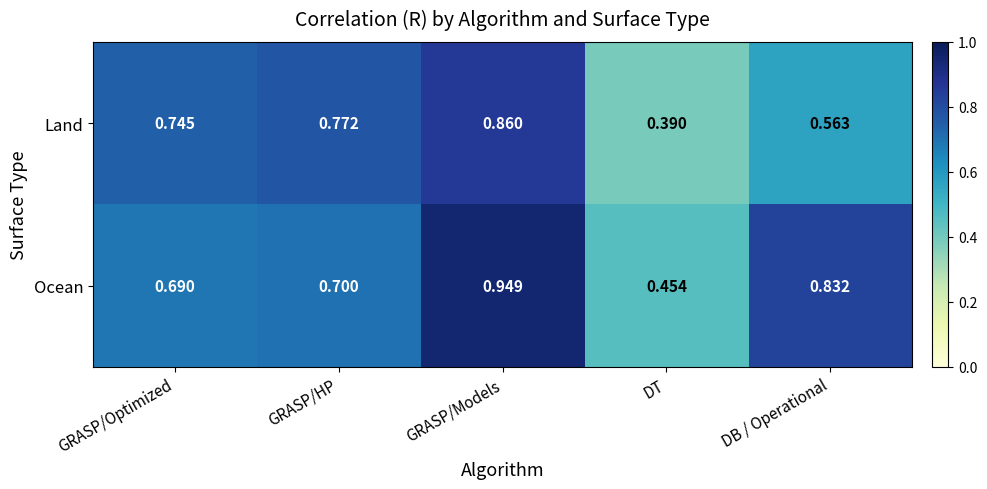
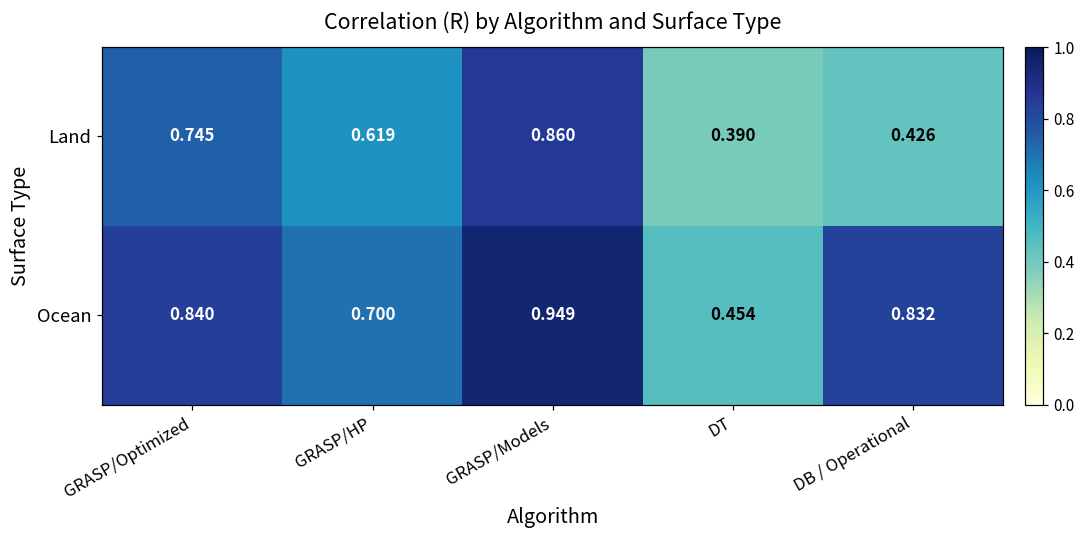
Land, GRASP/HP: 0.772 -> 0.619
Land, DB / Operational: 0.563 -> 0.426
Ocean, GRASP/Optimized: 0.690 -> 0.840
